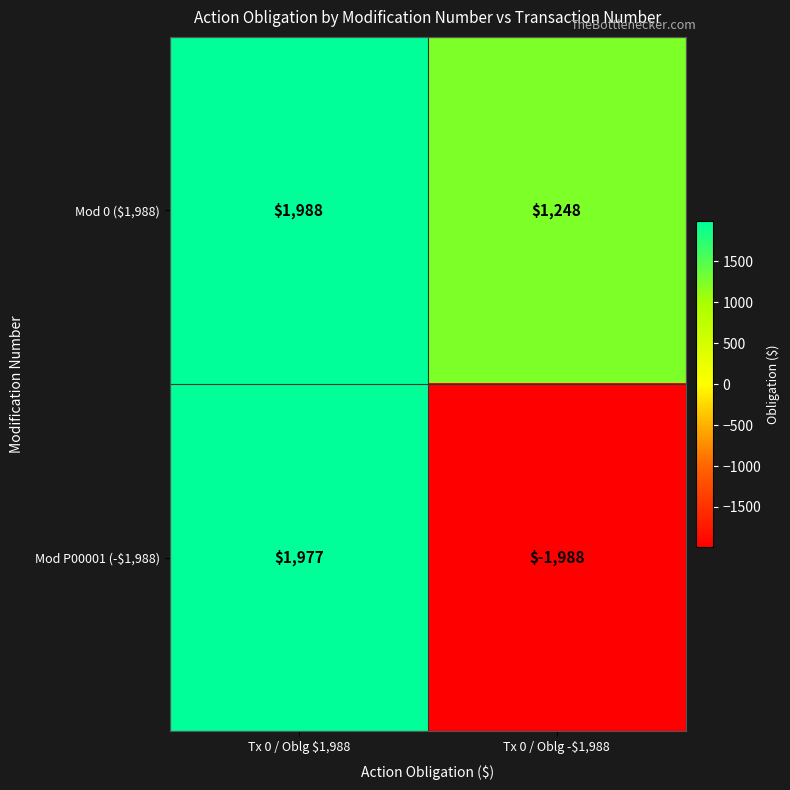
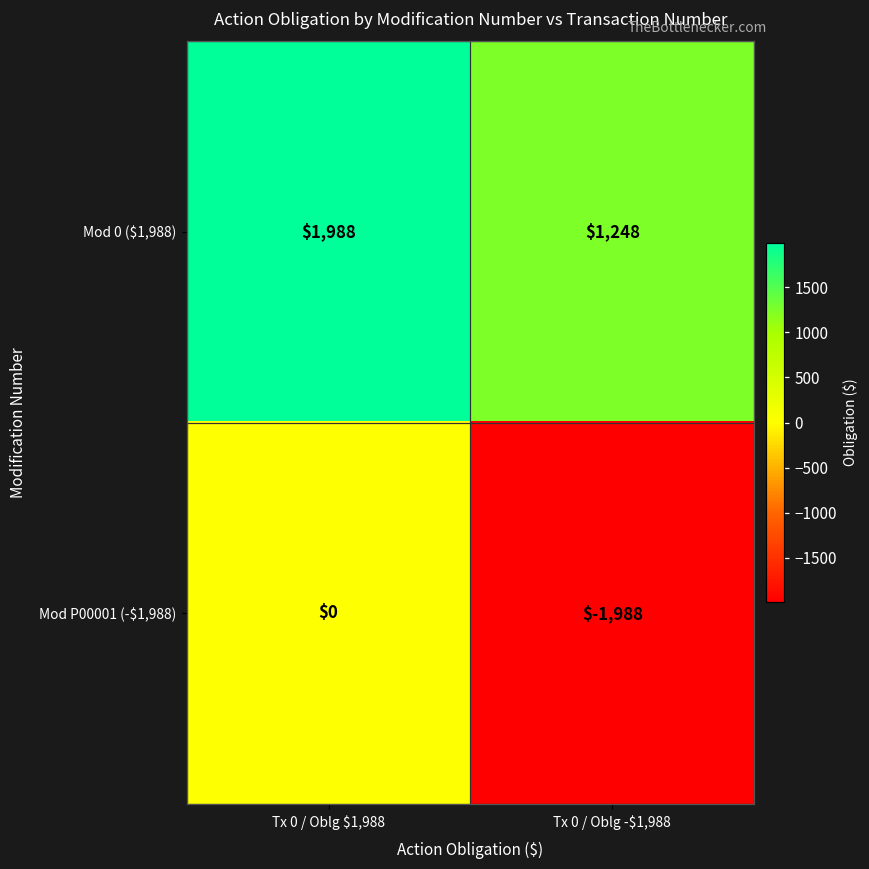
Mod P00001 (-$1,988), Tx 0 / Oblg $1,988: $1,977 -> $0
